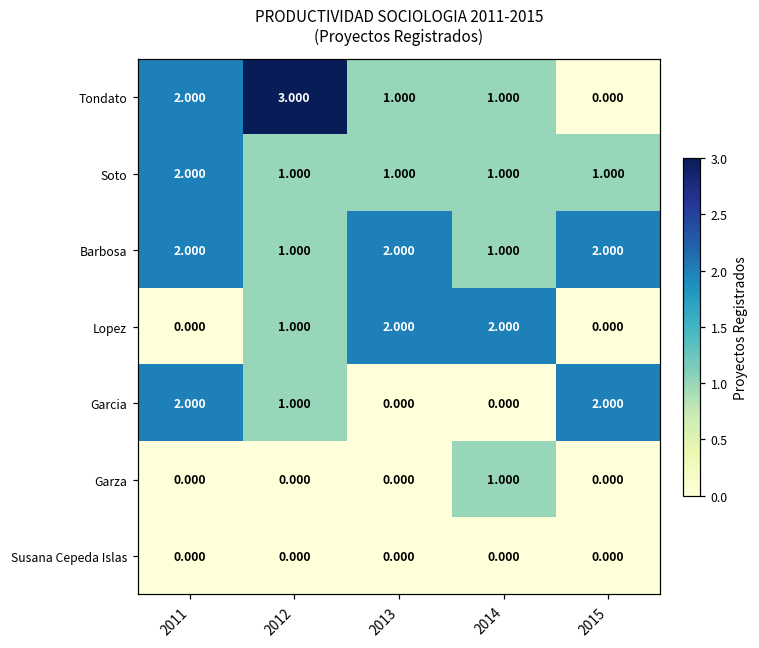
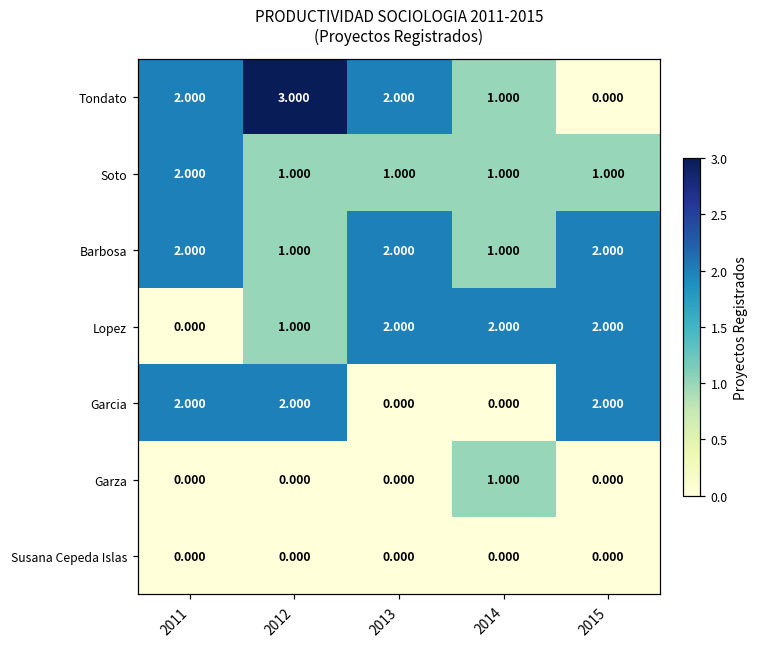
Tondato, 2013: 1.000 -> 2.000
Lopez, 2015: 0.000 -> 2.000
Garcia, 2012: 1.000 -> 2.000
